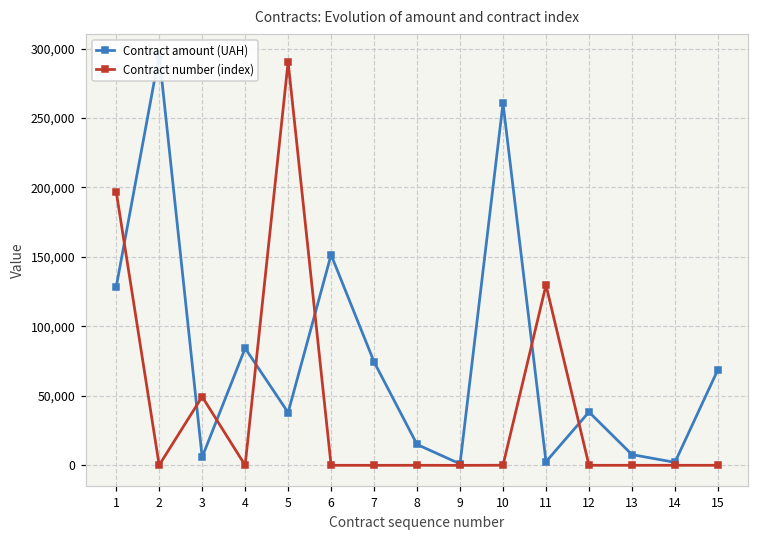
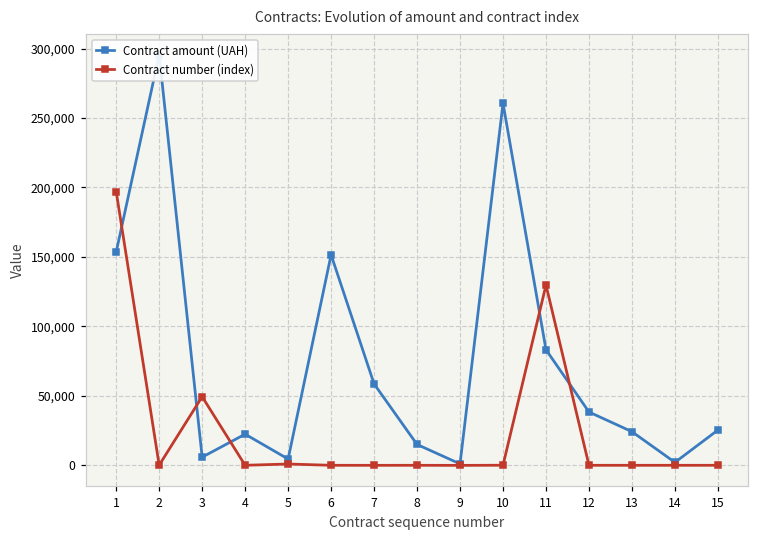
Contract amount (UAH), 1: 128,000 -> 154,000
Contract amount (UAH), 4: 84,000 -> 22,000
Contract amount (UAH), 5: 38,000 -> 5,000
Contract number (index), 5: 290,000 -> 1,000
Contract amount (UAH), 7: 74,000 -> 59,000
Contract amount (UAH), 11: 3,000 -> 83,000
Contract amount (UAH), 13: 8,000 -> 24,000
Contract amount (UAH), 15: 69,000 -> 25,000
